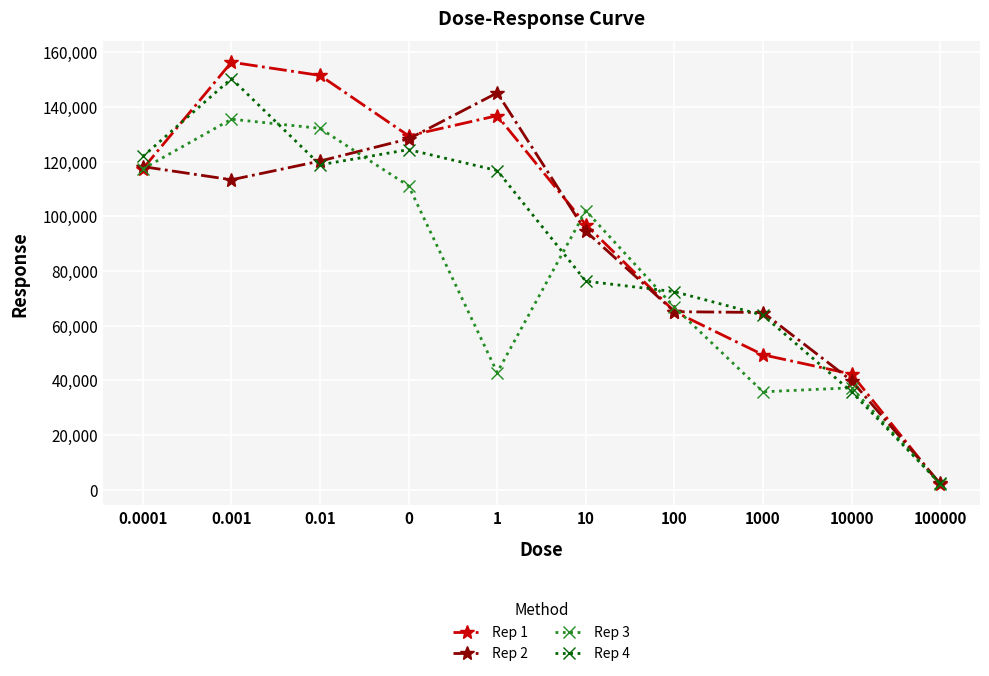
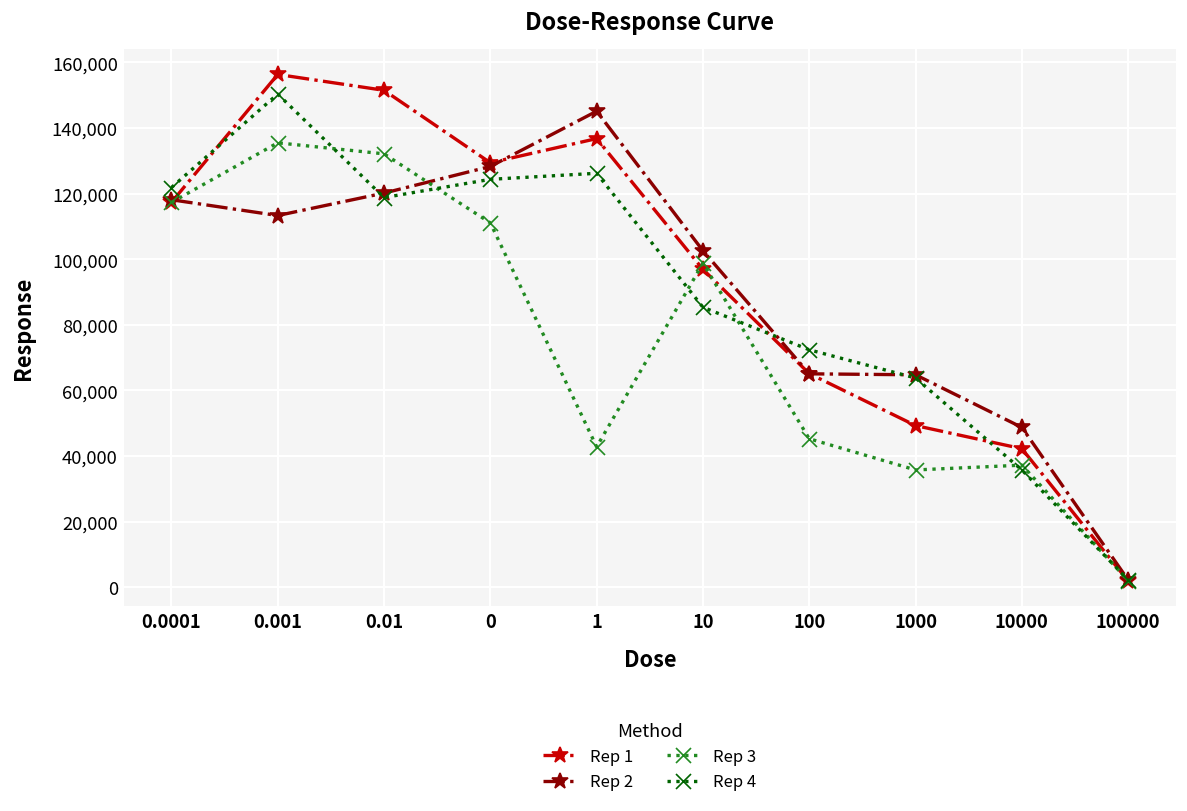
Rep 4, 1: 117,000 -> 126,000
Rep 2, 10: 94,000 -> 103,000
Rep 3, 10: 102,000 -> 99,000
Rep 4, 10: 76,000 -> 85,000
Rep 3, 100: 67,000 -> 45,000
Rep 2, 10000: 40,000 -> 49,000
